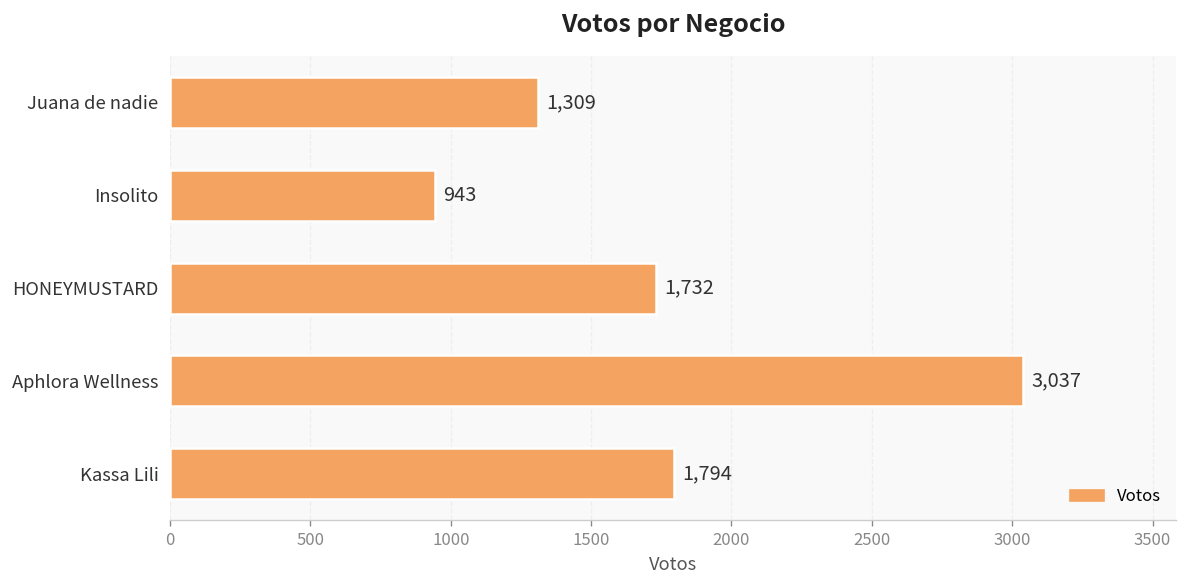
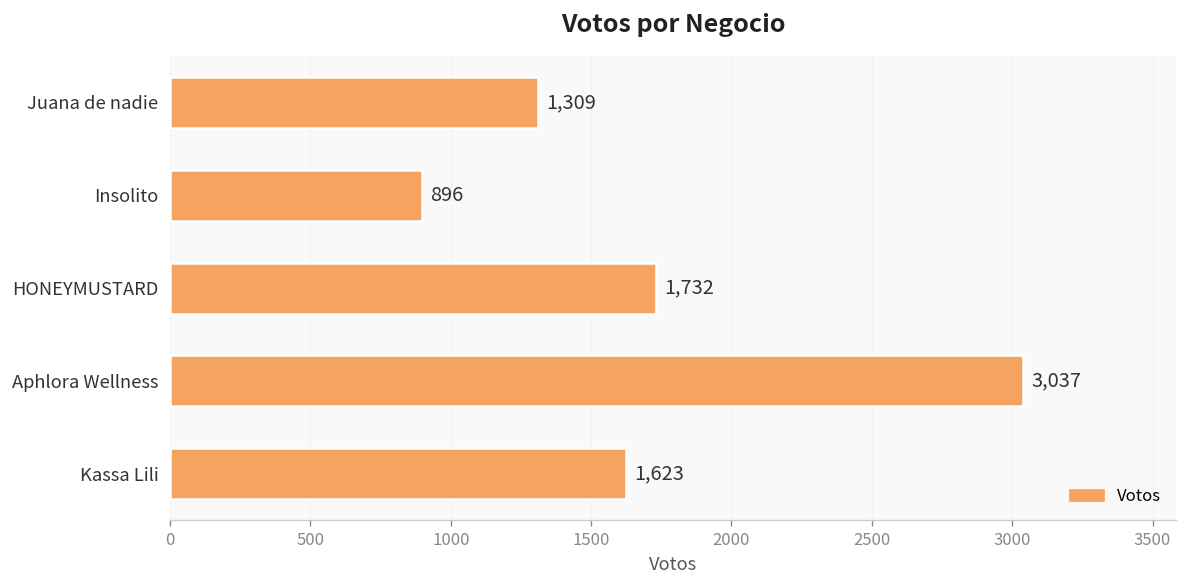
Insolito: 943 -> 896
Kassa Lili: 1,794 -> 1,623
